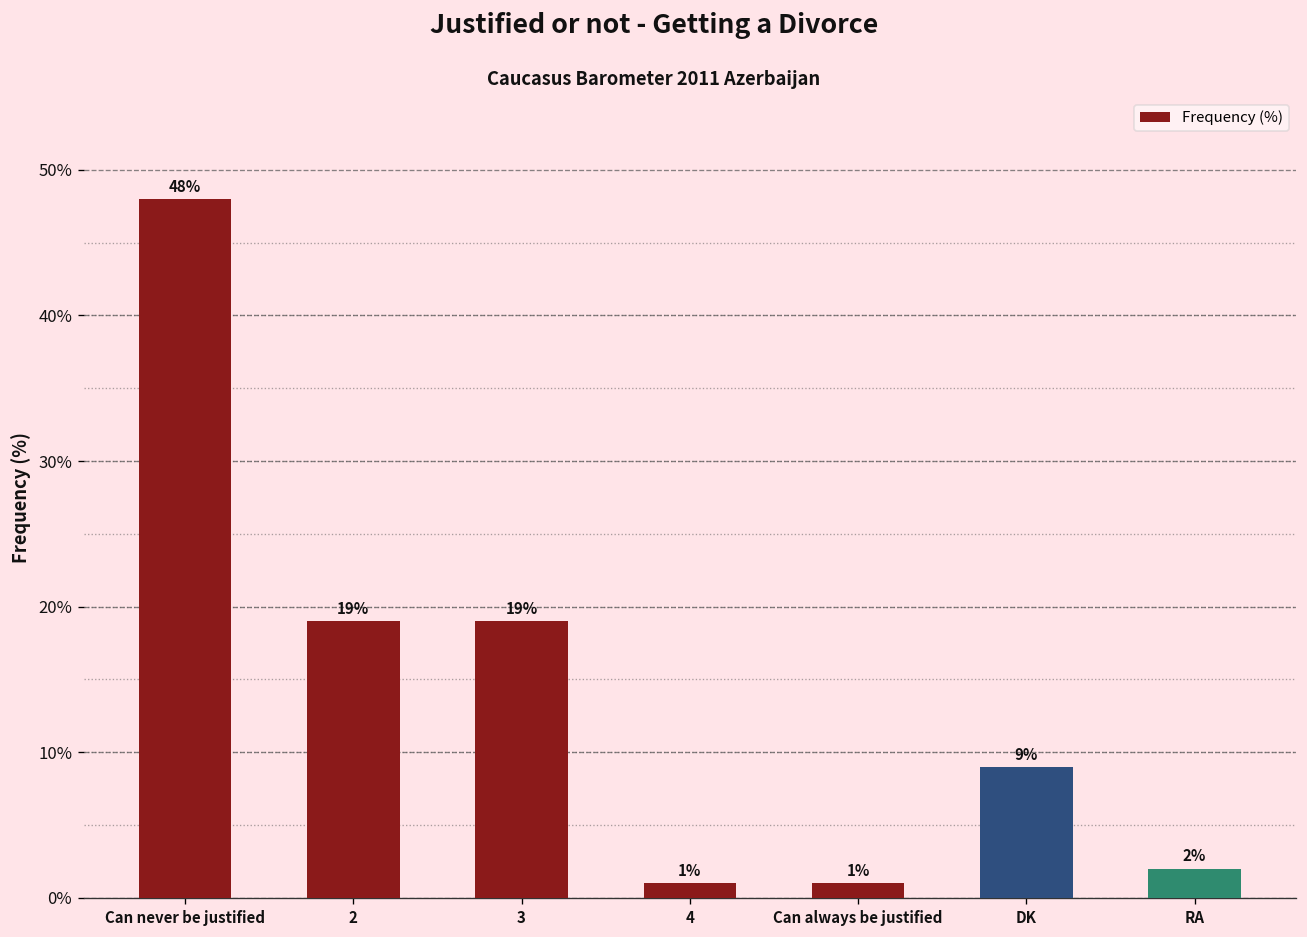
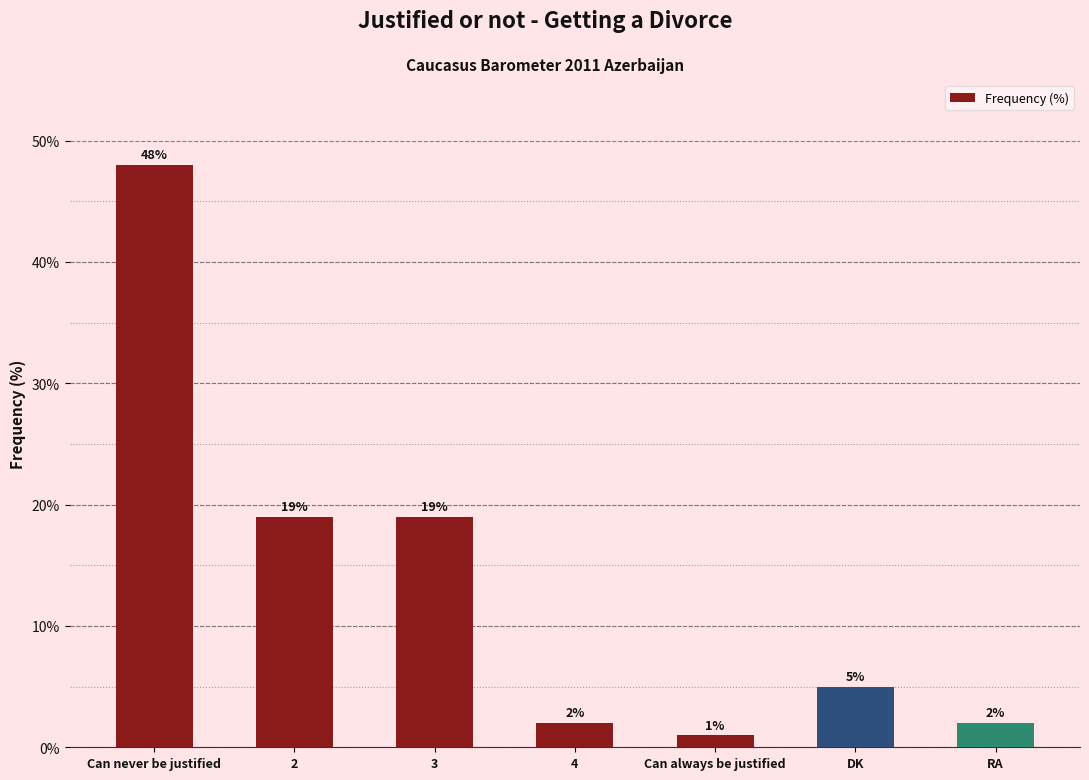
4: 1% -> 2%
DK: 9% -> 5%
